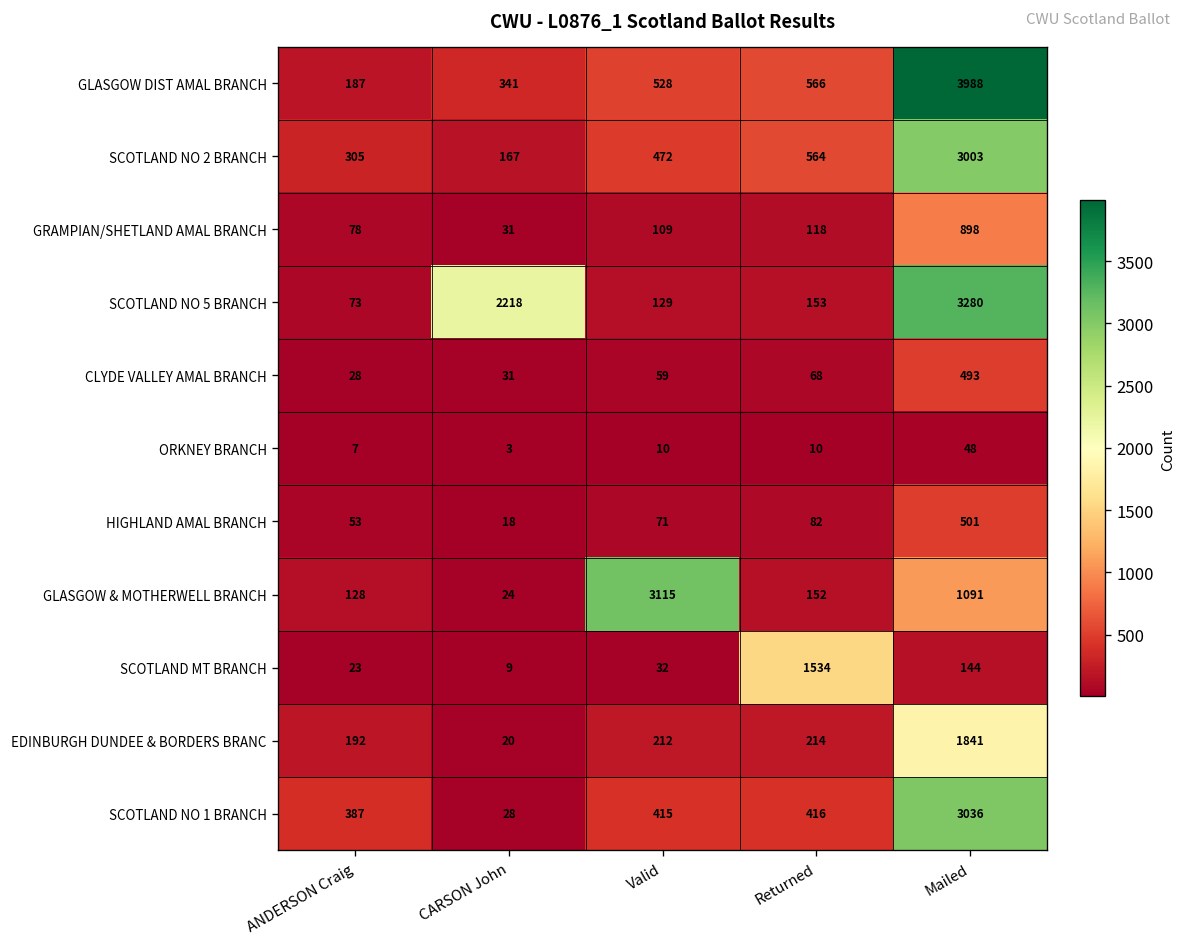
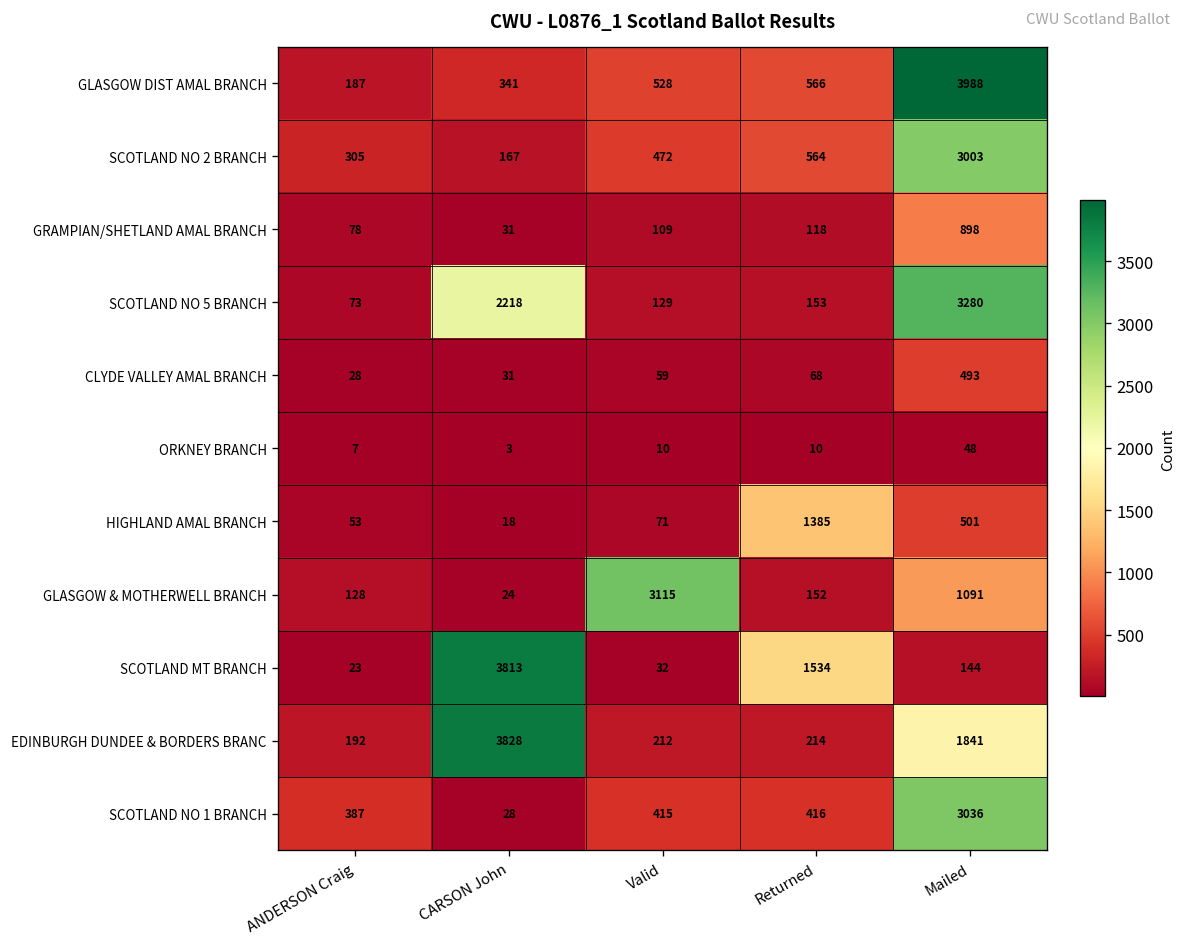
HIGHLAND AMAL BRANCH, Returned: 82 -> 1385
SCOTLAND MT BRANCH, CARSON John: 9 -> 3813
EDINBURGH DUNDEE & BORDERS BRANC, CARSON John: 20 -> 3828
